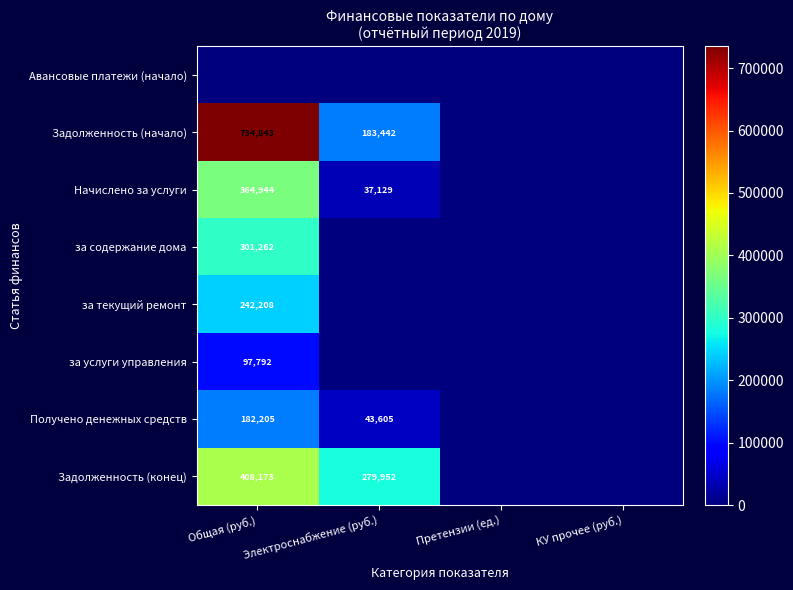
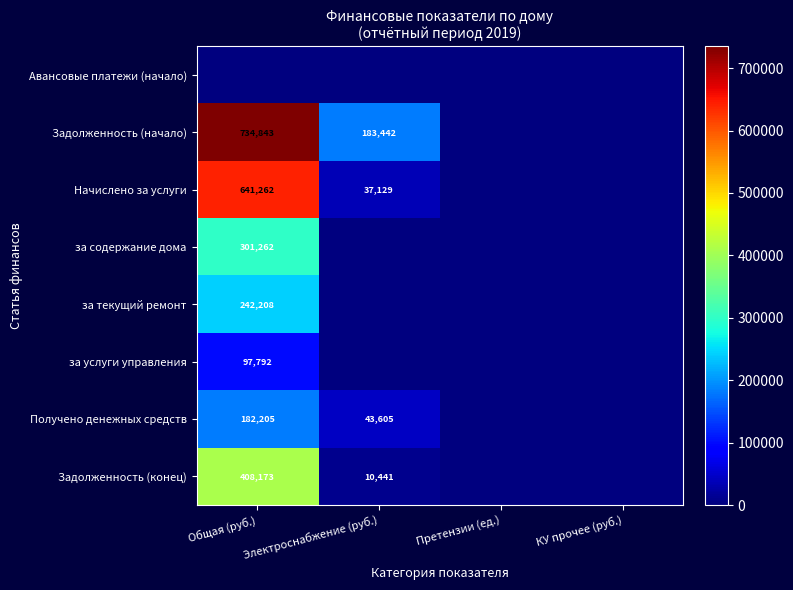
Начислено за услуги, Общая (руб.): 364,944 -> 641,262
Задолженность (конец), Электроснабжение (руб.): 279,952 -> 10,441
